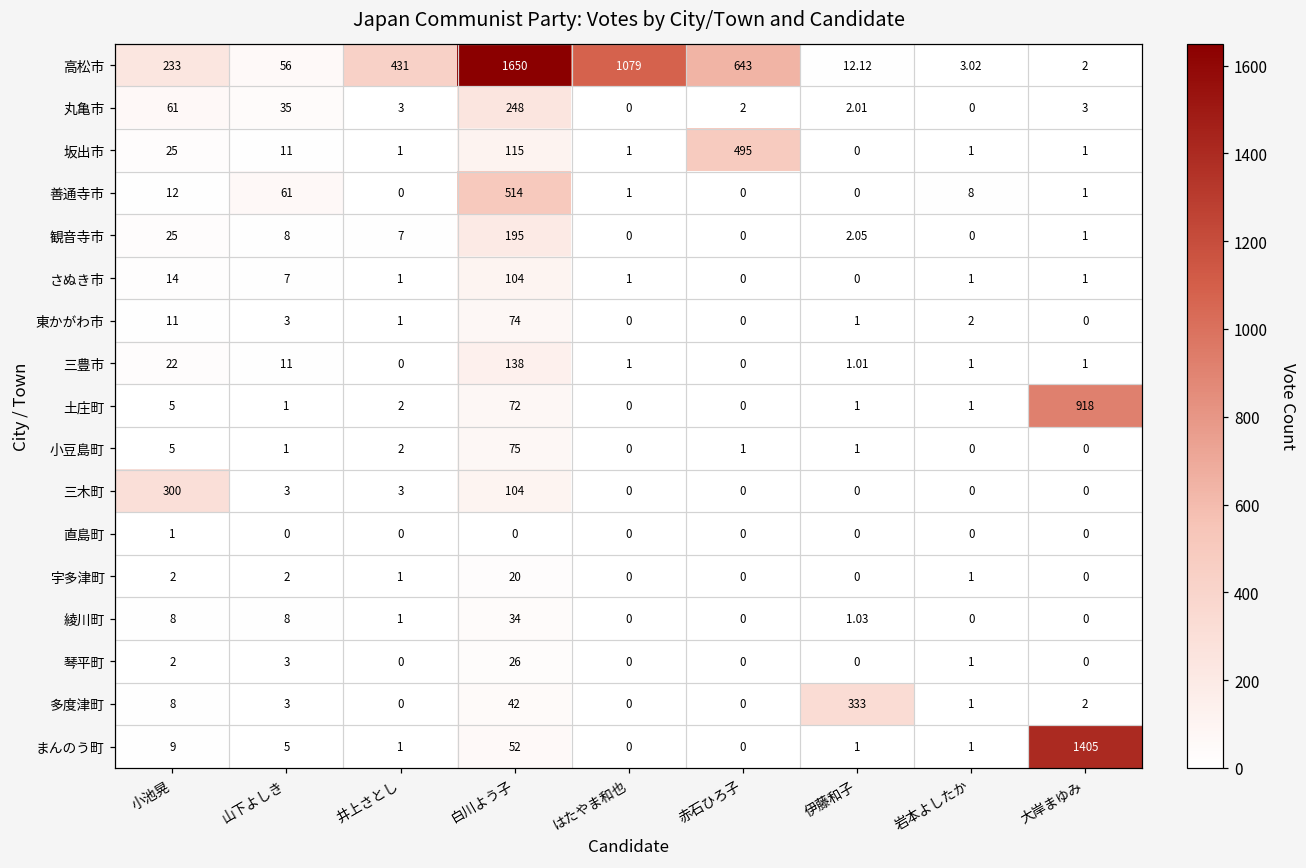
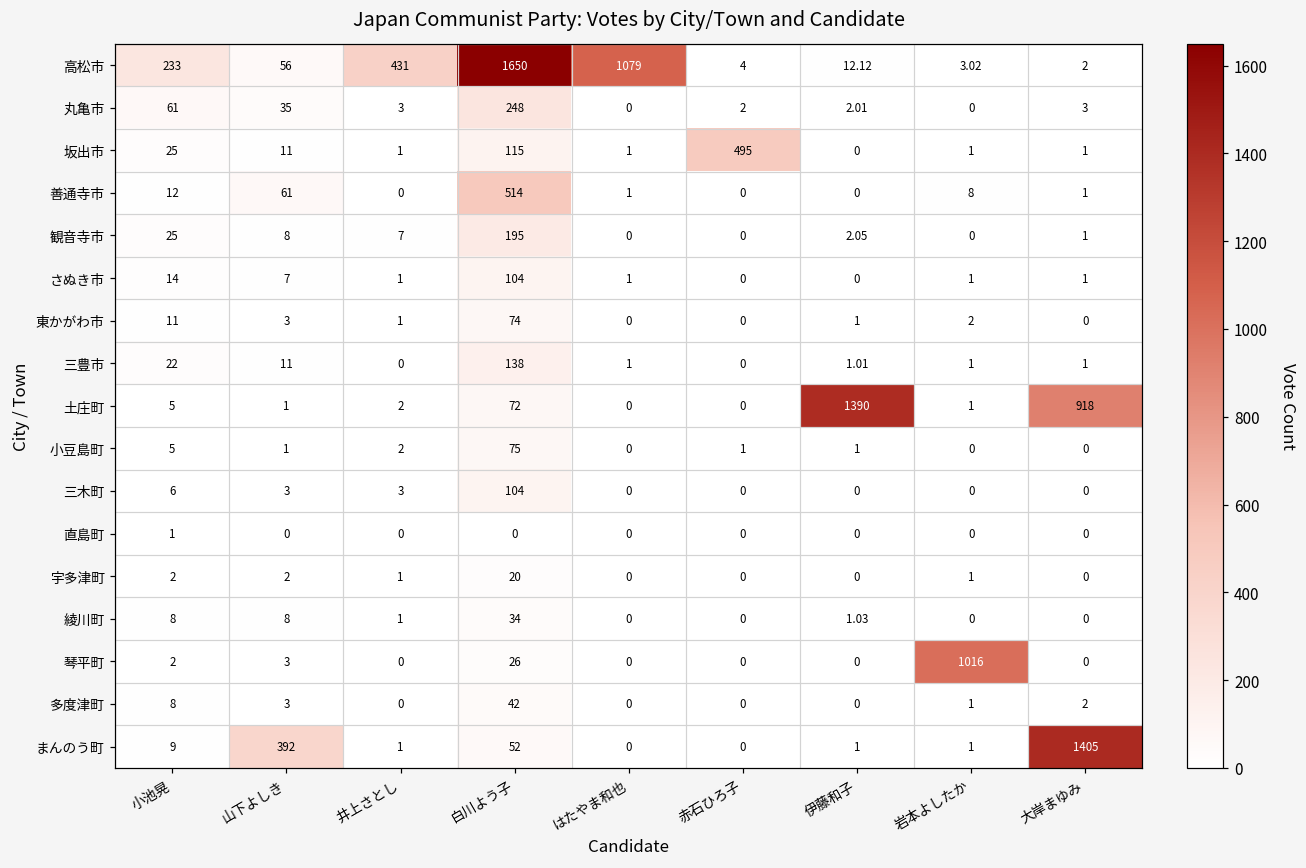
高松市, 赤石ひろ子: 643 -> 4
土庄町, 伊藤和子: 1 -> 1390
三木町, 小池晃: 300 -> 6
琴平町, 岩本よしたか: 1 -> 1016
多度津町, 伊藤和子: 333 -> 0
まんのう町, 山下よしき: 5 -> 392
